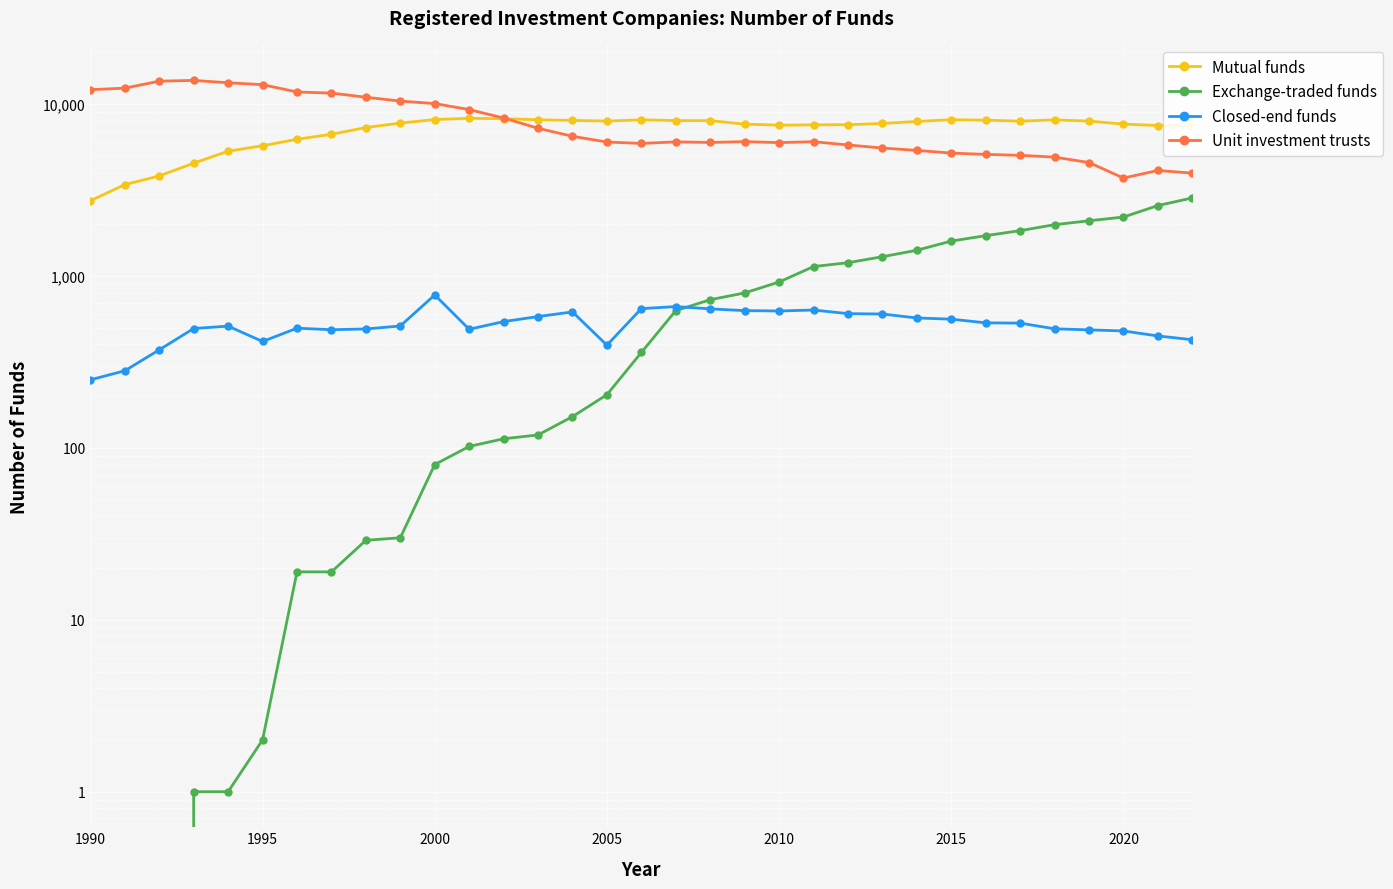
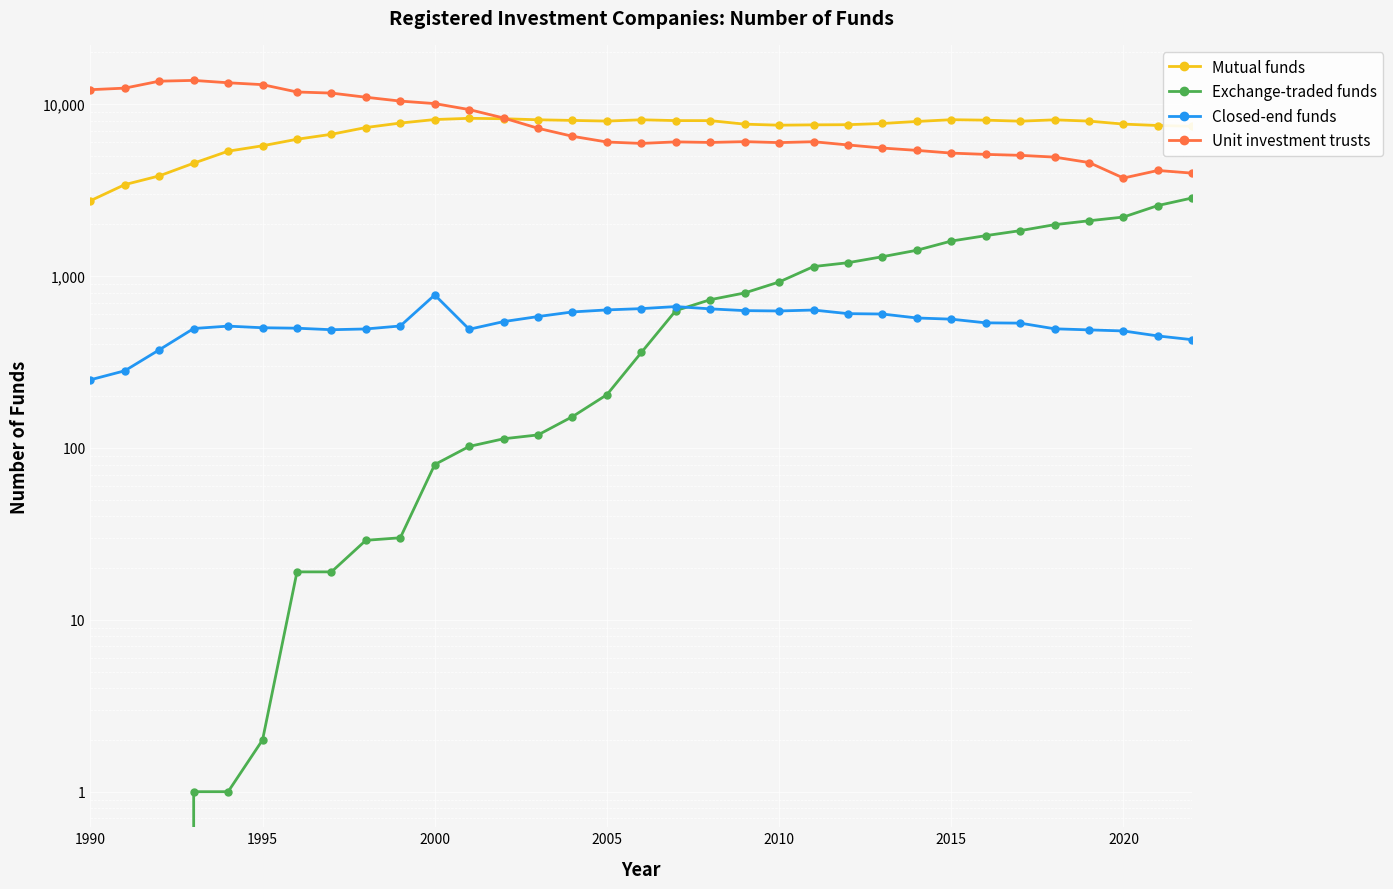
Closed-end funds, 1995: 420 -> 500
Closed-end funds, 2005: 400 -> 640
